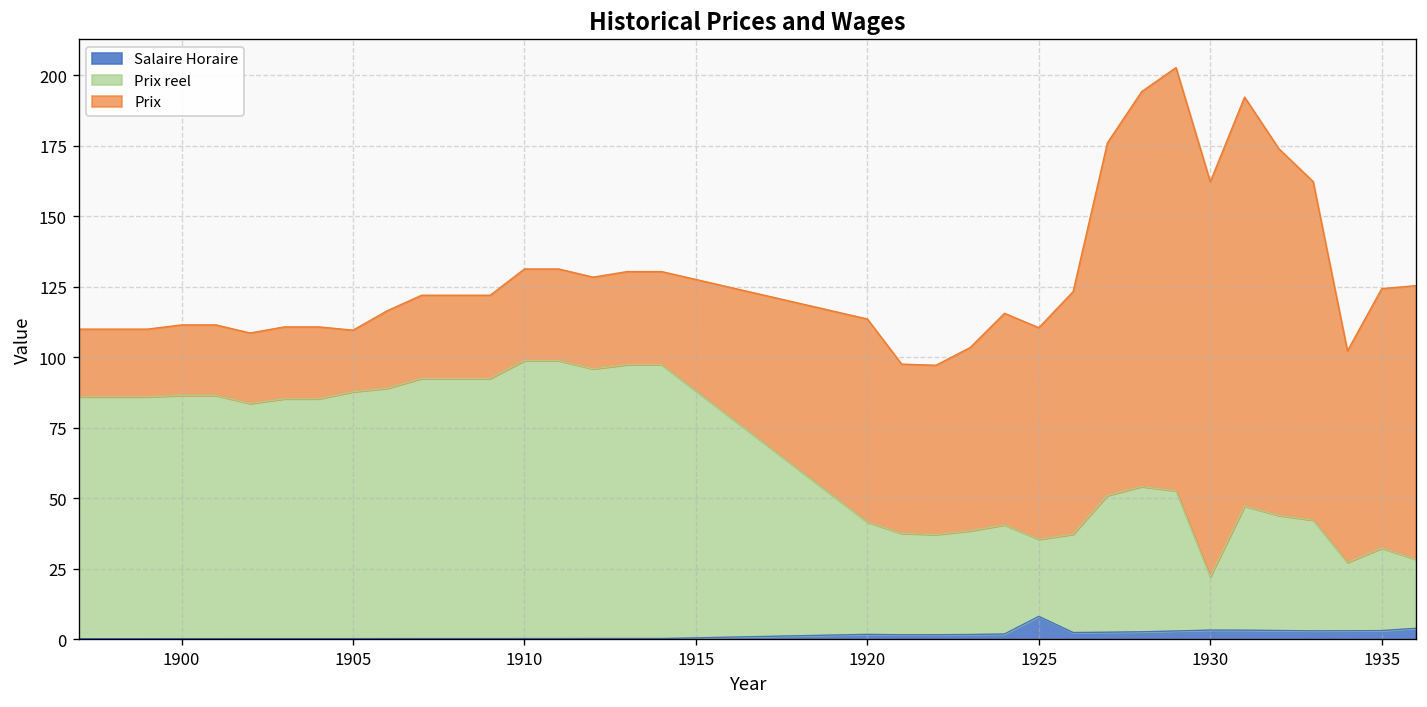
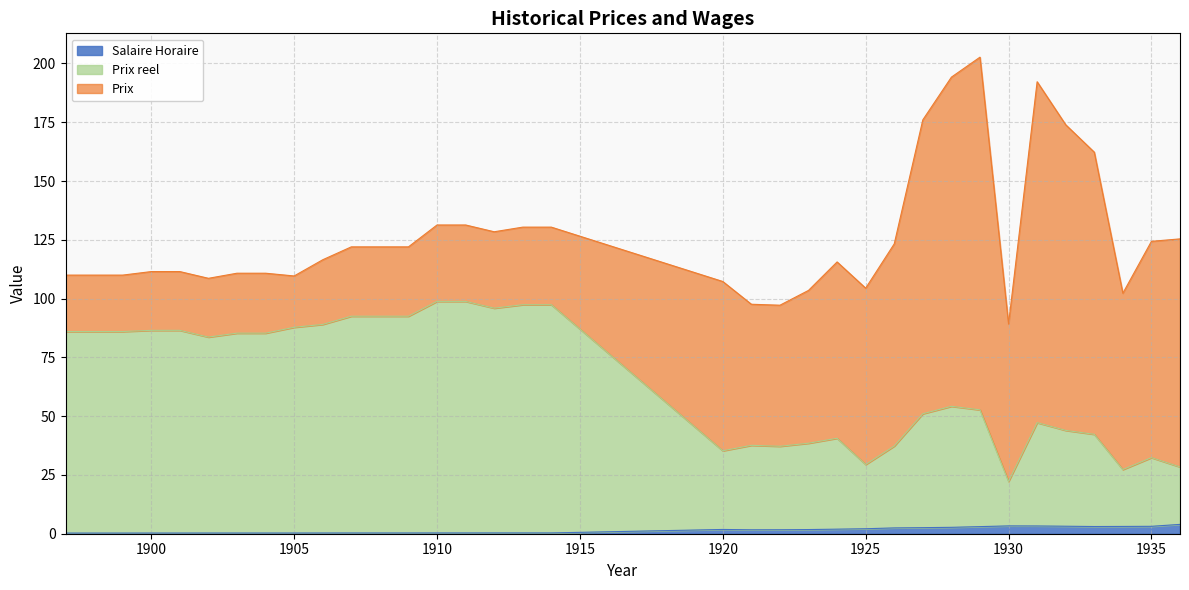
Prix reel, 1920: 40 -> 33
Salaire Horaire, 1925: 8 -> 2
Prix, 1930: 140 -> 67
